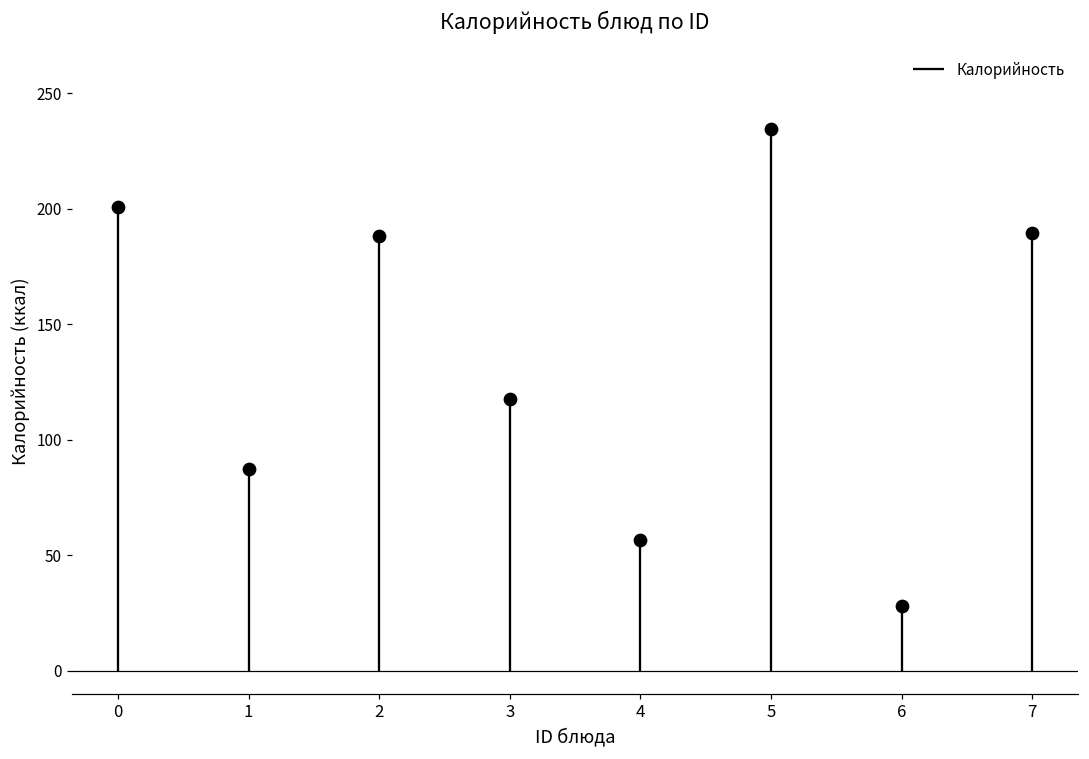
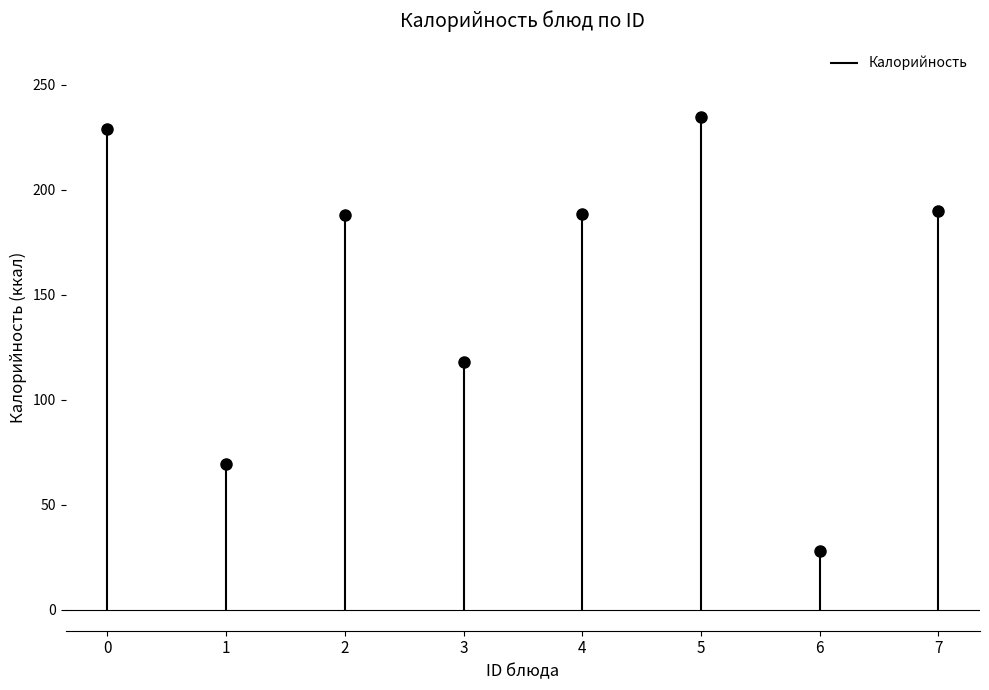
0: 201 -> 229
1: 87 -> 69
4: 56 -> 188
